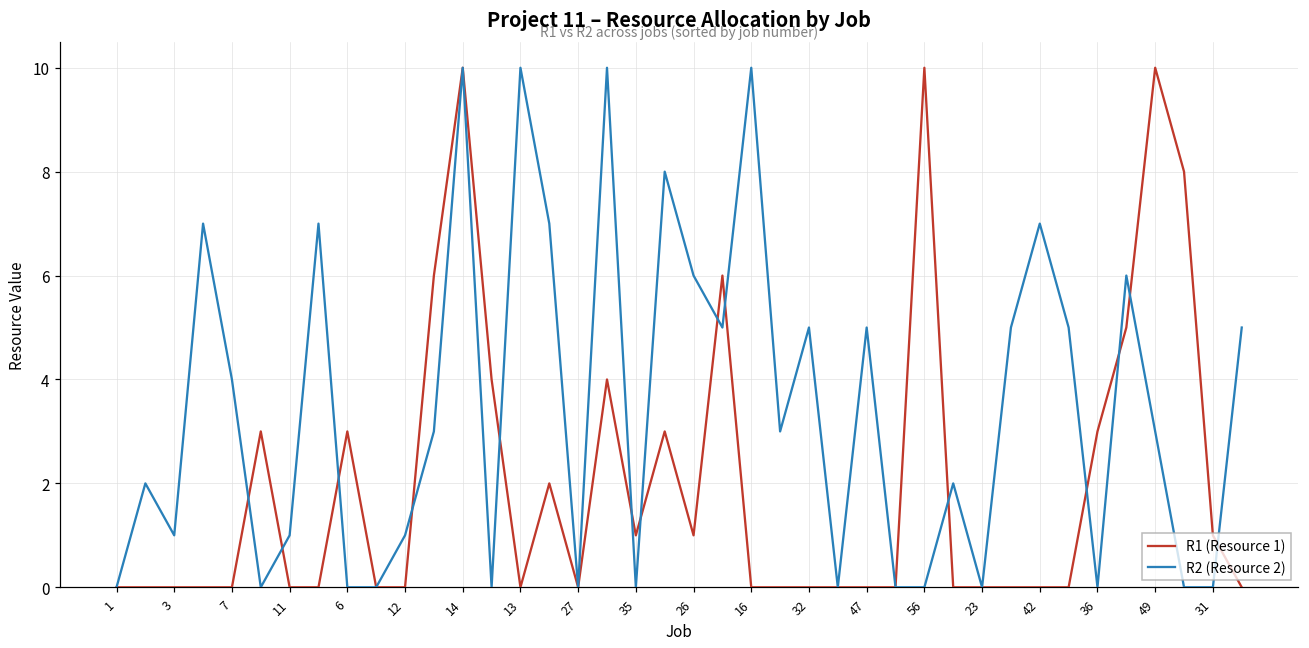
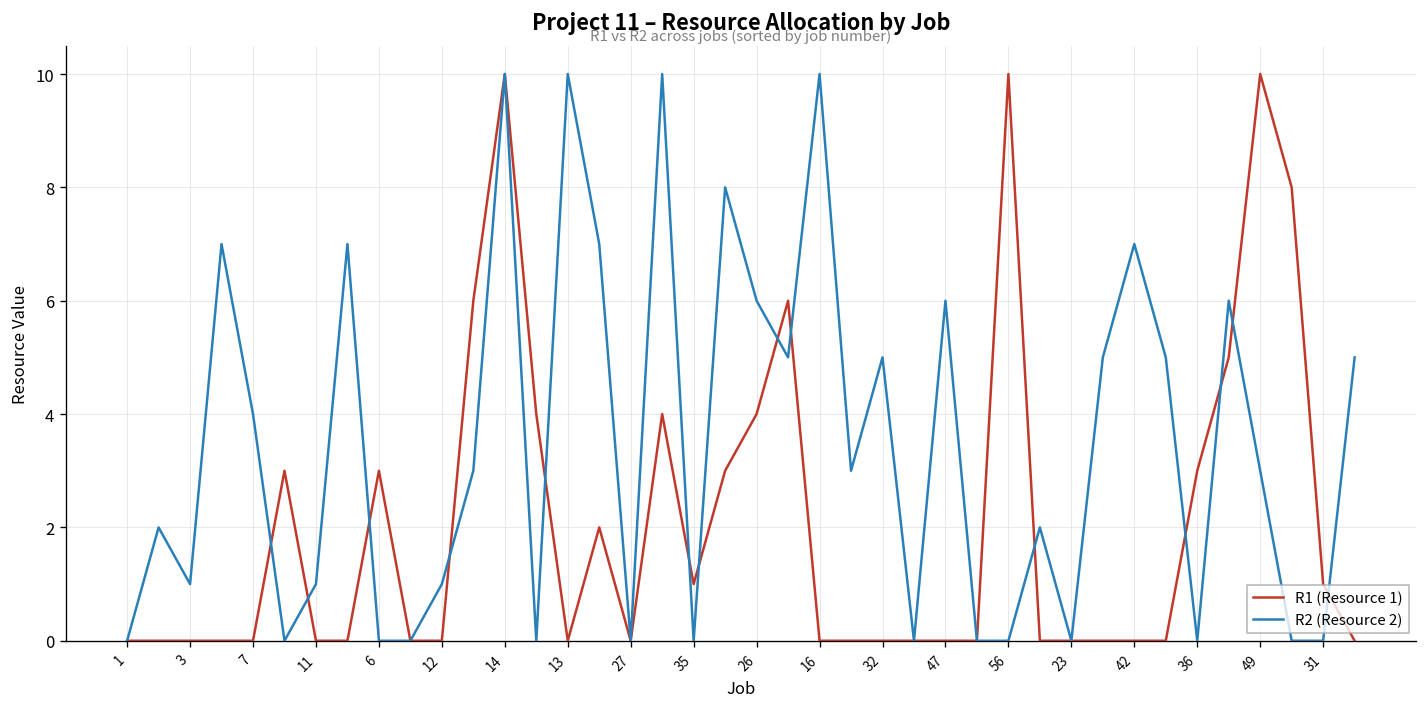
R1 (Resource 1), 26: 1 -> 4
R2 (Resource 2), 47: 5 -> 6
